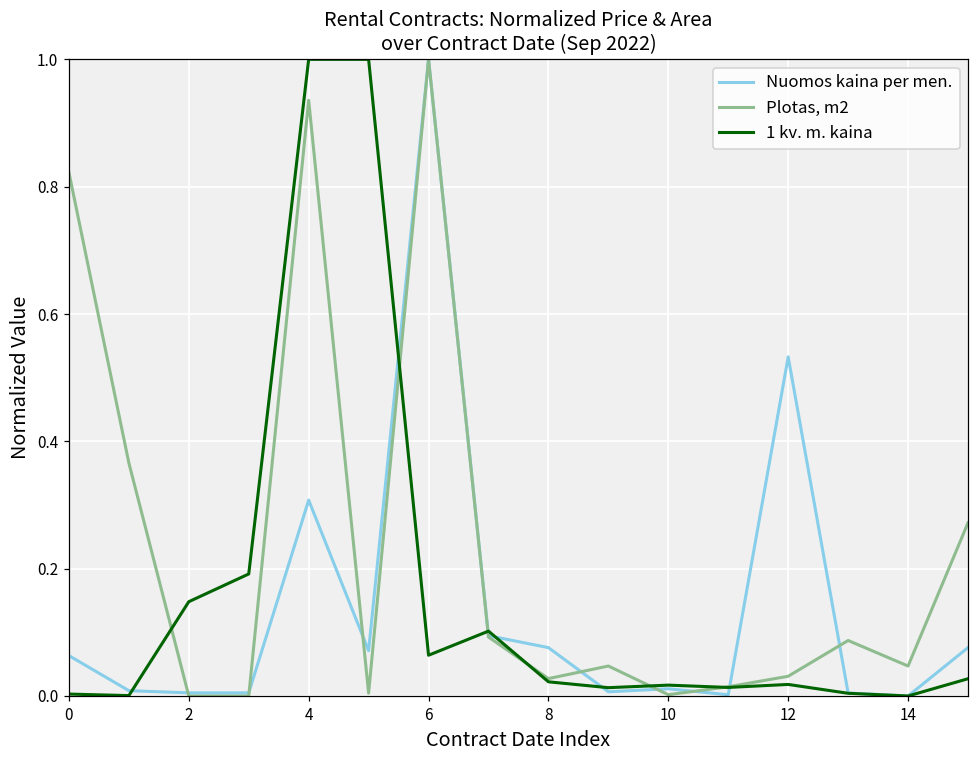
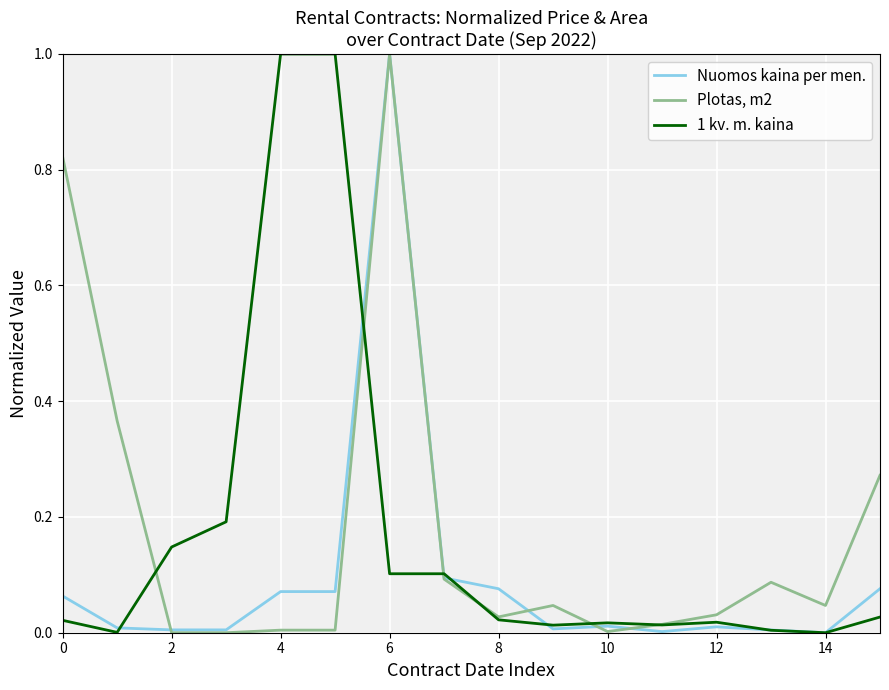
1 kv. m. kaina, 0: 0.00 -> 0.02
Nuomos kaina per men., 4: 0.31 -> 0.07
Plotas, m2, 4: 0.94 -> 0.00
1 kv. m. kaina, 6: 0.06 -> 0.10
Nuomos kaina per men., 12: 0.53 -> 0.01
